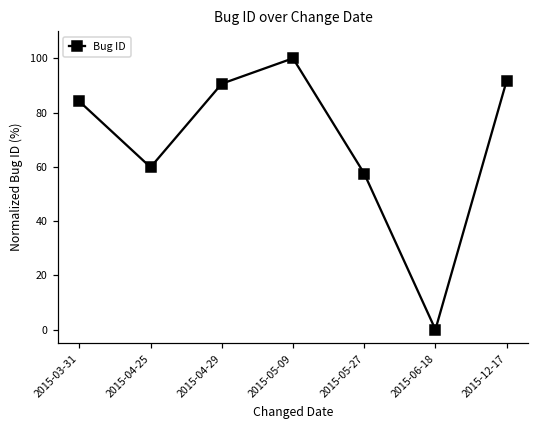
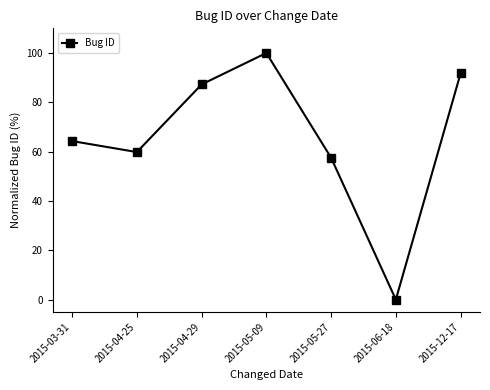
2015-03-31: 84 -> 64
2015-04-29: 91 -> 87
